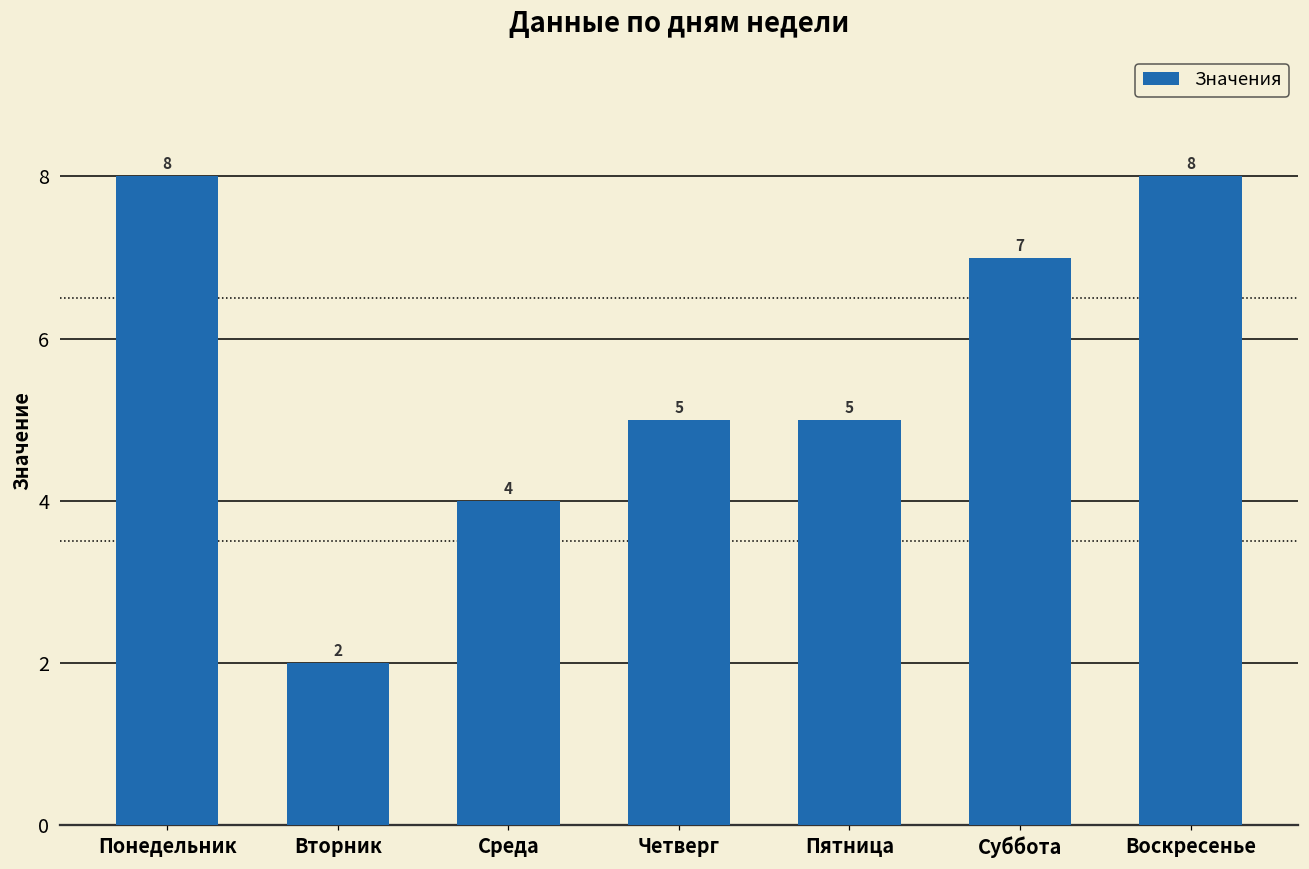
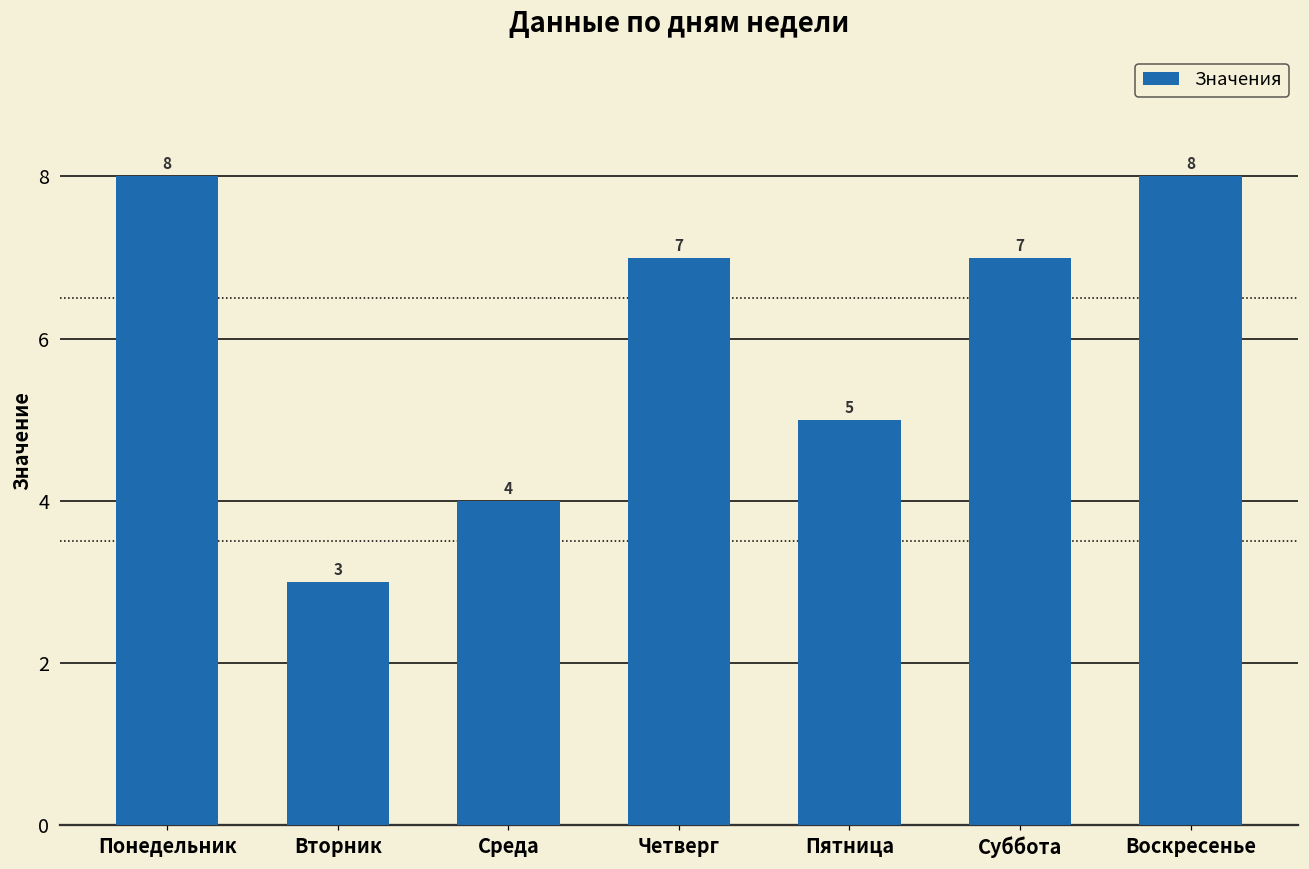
Вторник: 2 -> 3
Четверг: 5 -> 7
